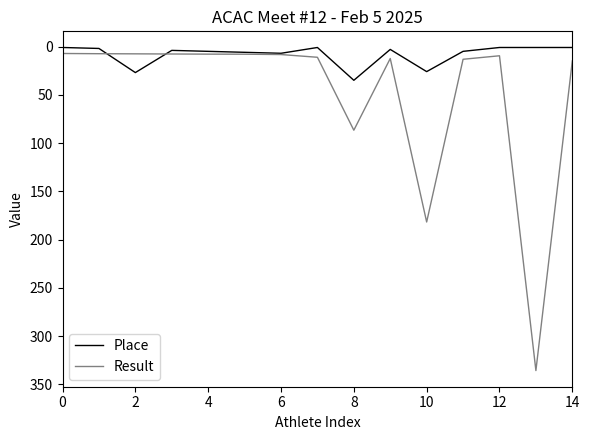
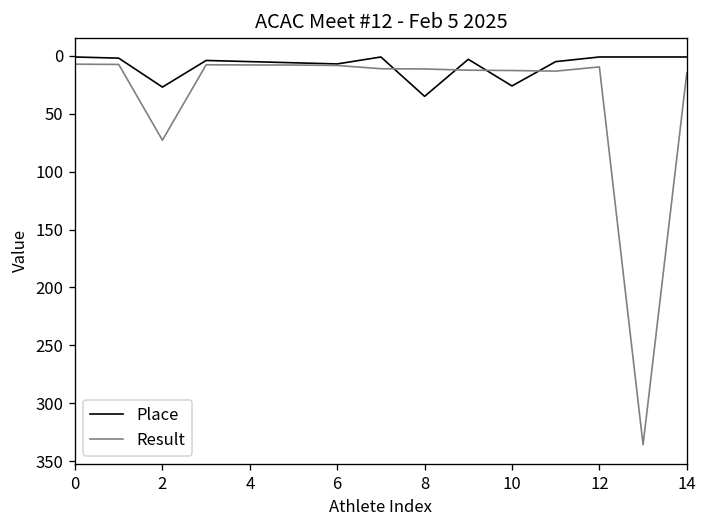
Result, 2: 10 -> 70
Result, 8: 90 -> 10
Result, 10: 180 -> 10
